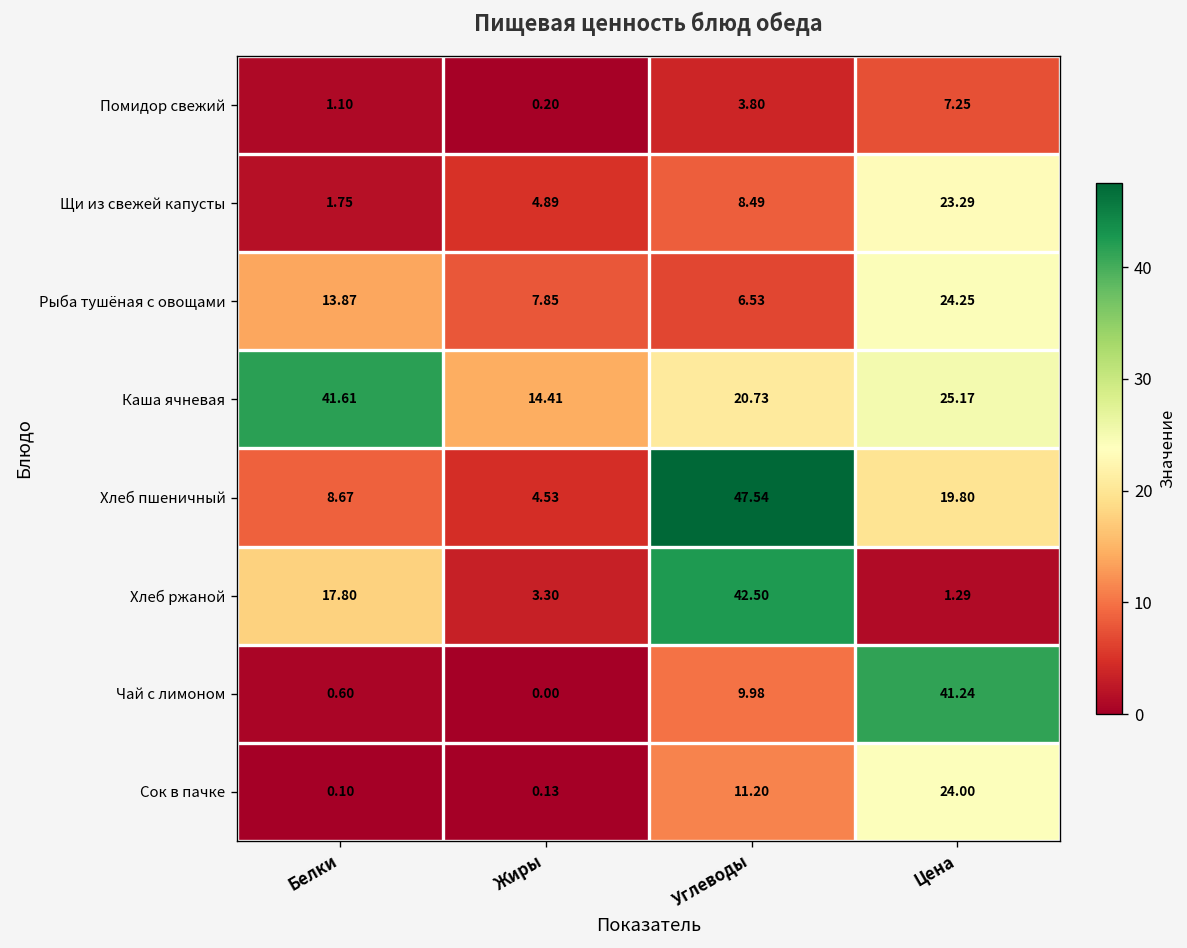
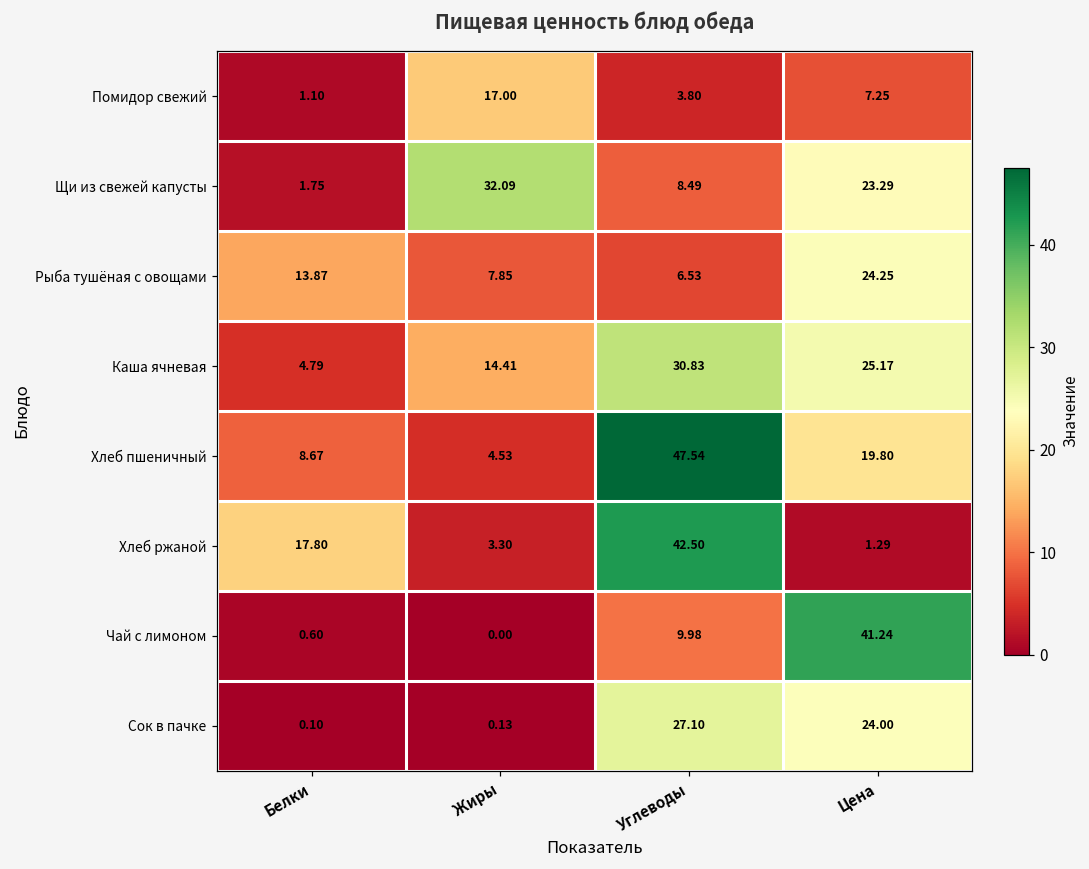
Помидор свежий, Жиры: 0.20 -> 17.00
Щи из свежей капусты, Жиры: 4.89 -> 32.09
Каша ячневая, Белки: 41.61 -> 4.79
Каша ячневая, Углеводы: 20.73 -> 30.83
Сок в пачке, Углеводы: 11.20 -> 27.10
